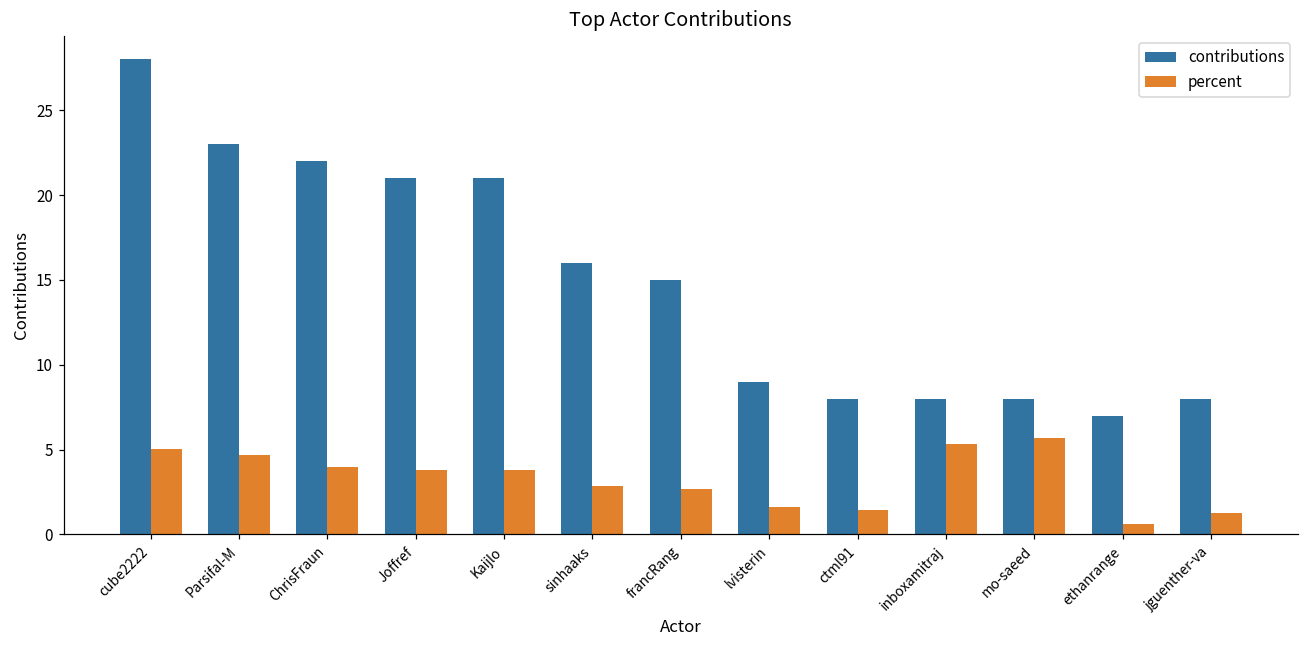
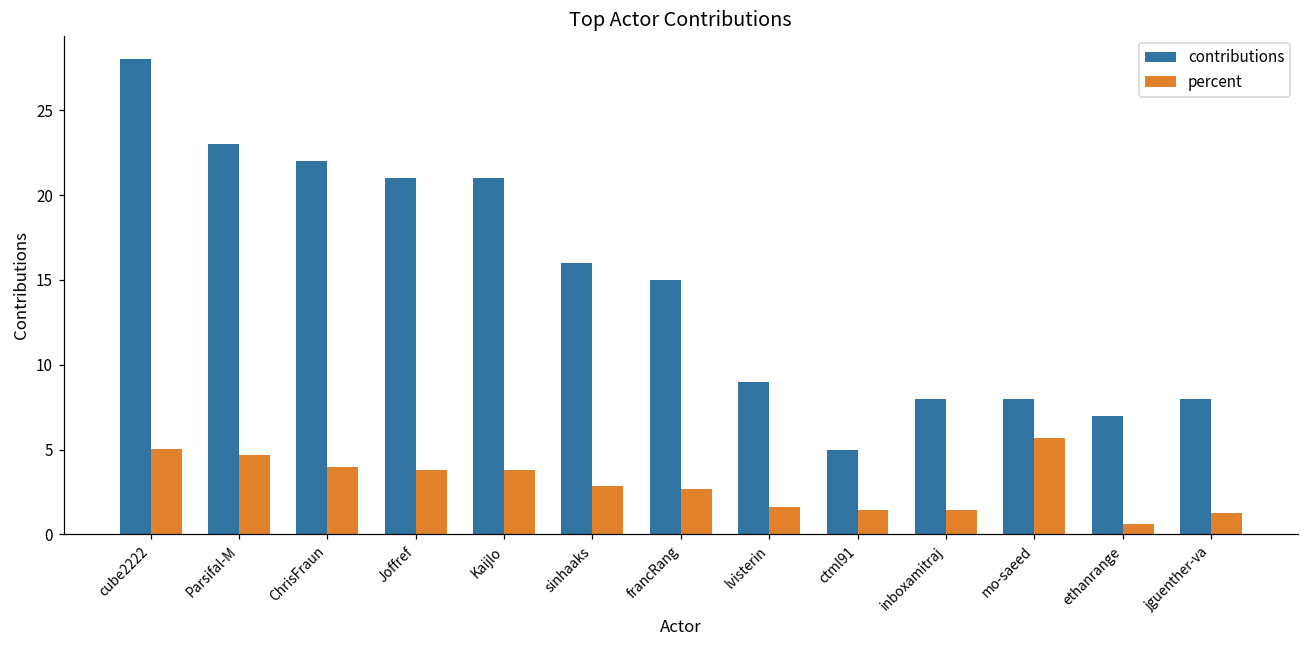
contributions, ctml91: 8 -> 5
percent, inboxamitraj: 5.3 -> 1.4
